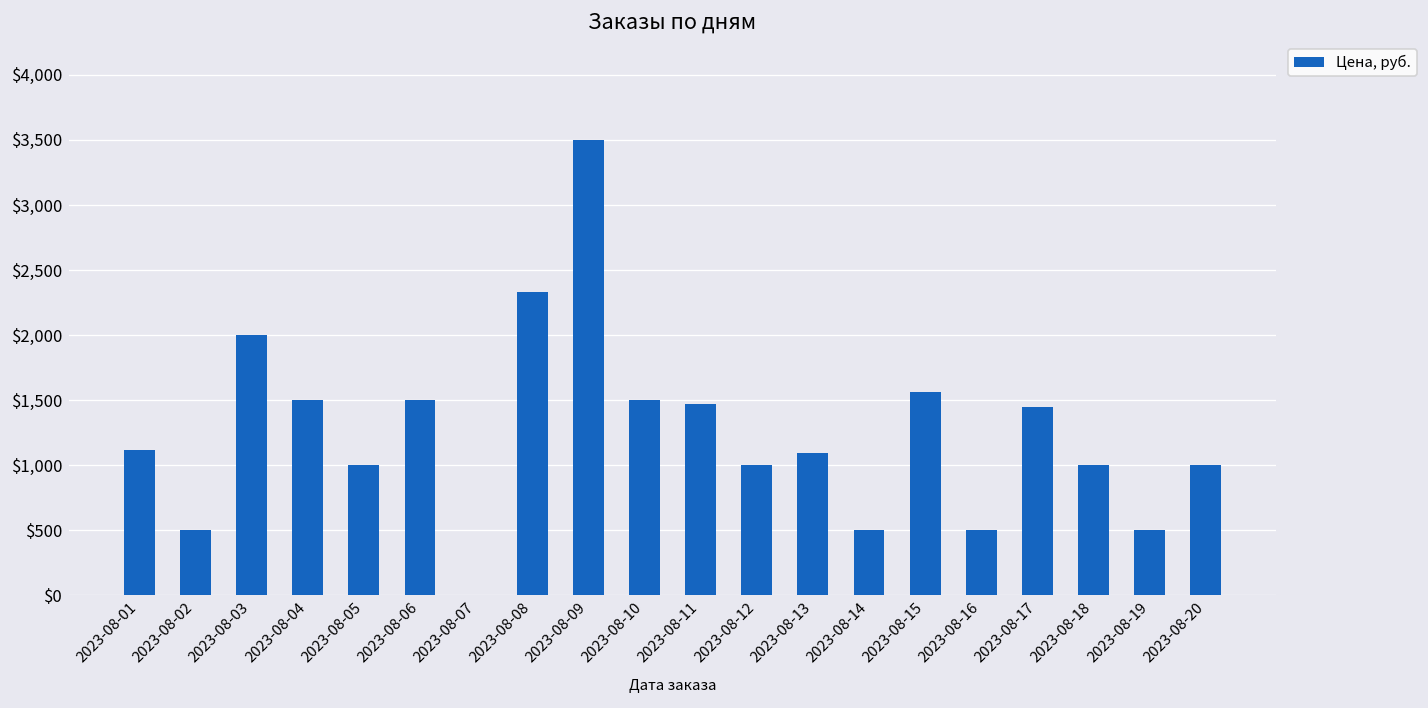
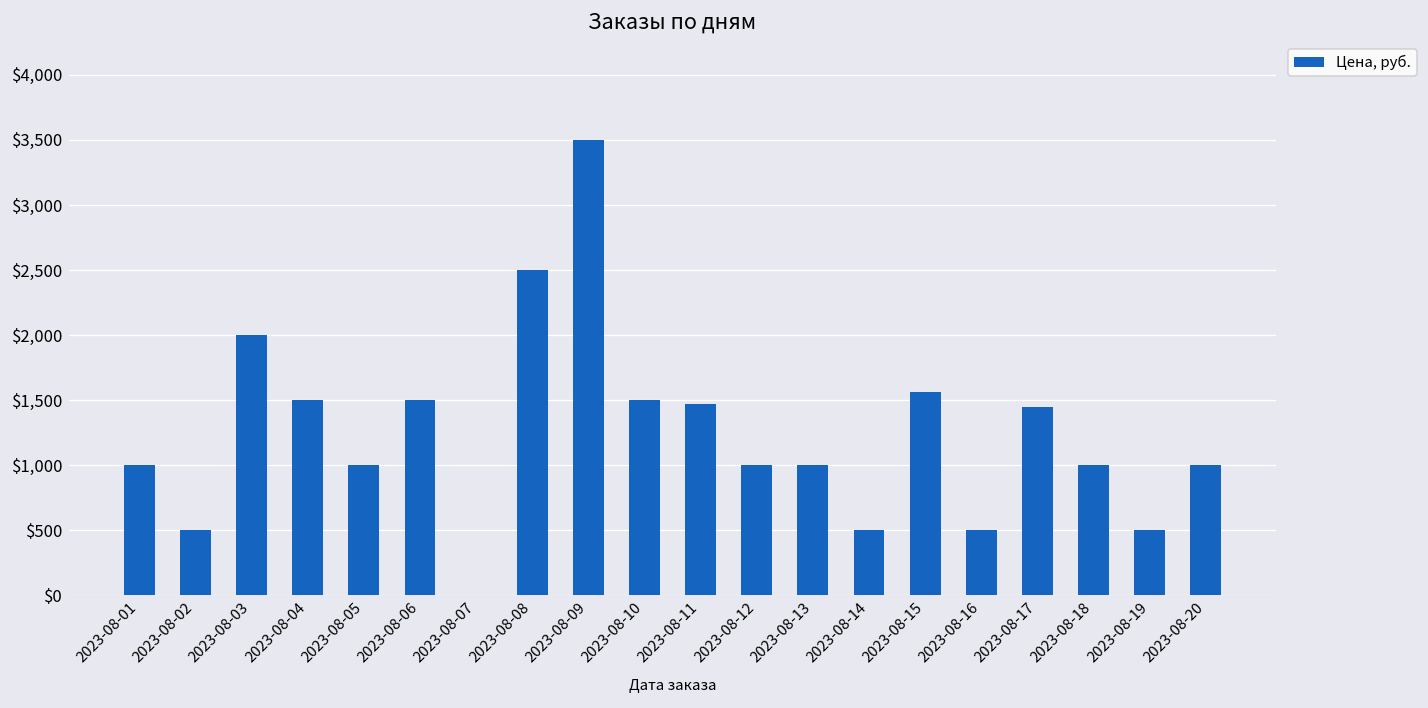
2023-08-01: $1,120 -> $1,000
2023-08-08: $2,330 -> $2,500
2023-08-13: $1,090 -> $1,000
